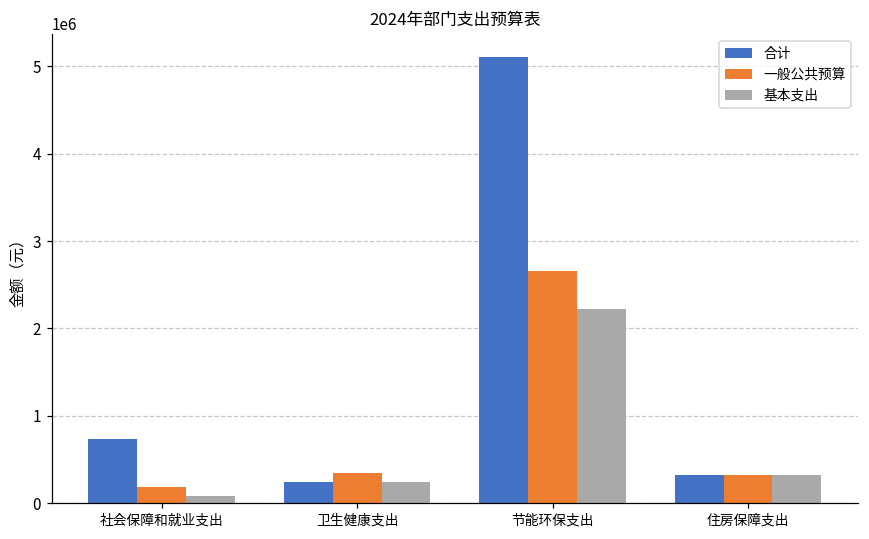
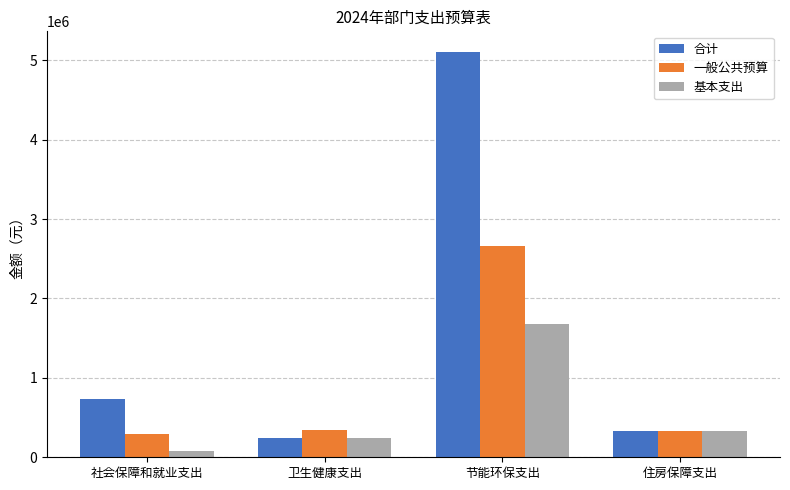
一般公共预算, 社会保障和就业支出: 200000 -> 300000
基本支出, 节能环保支出: 2200000 -> 1700000
